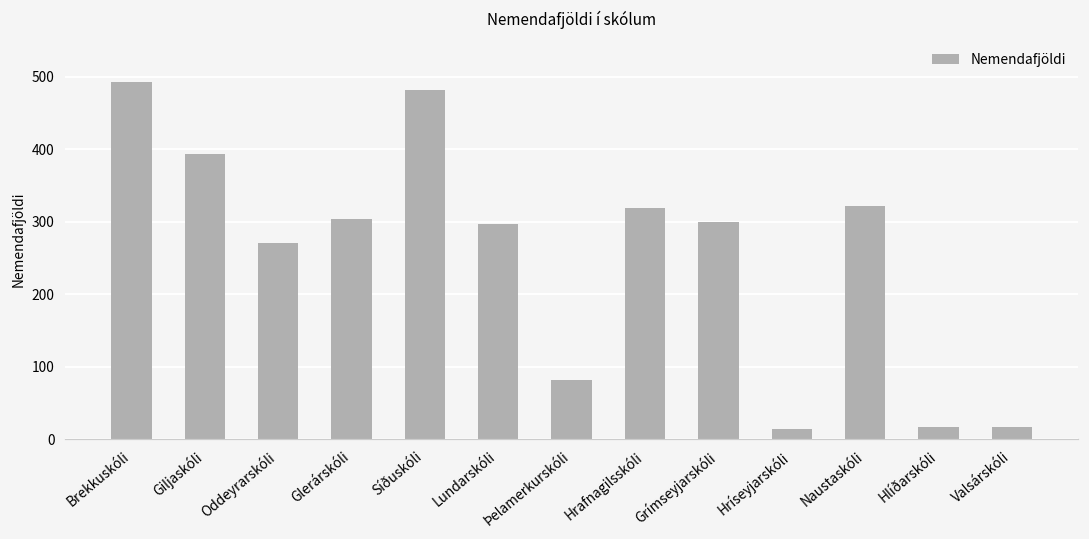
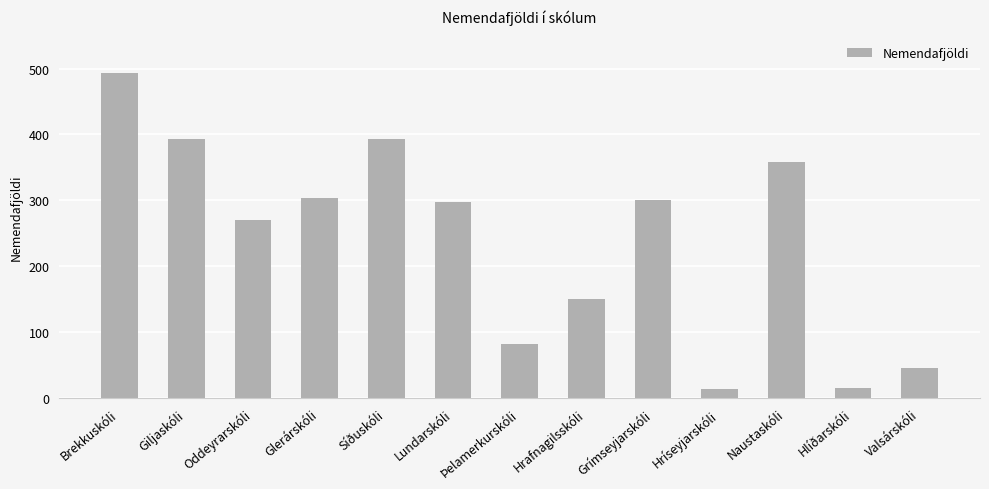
Síðuskóli: 480 -> 390
Hrafnagilsskóli: 320 -> 150
Naustaskóli: 320 -> 360
Valsárskóli: 20 -> 50
